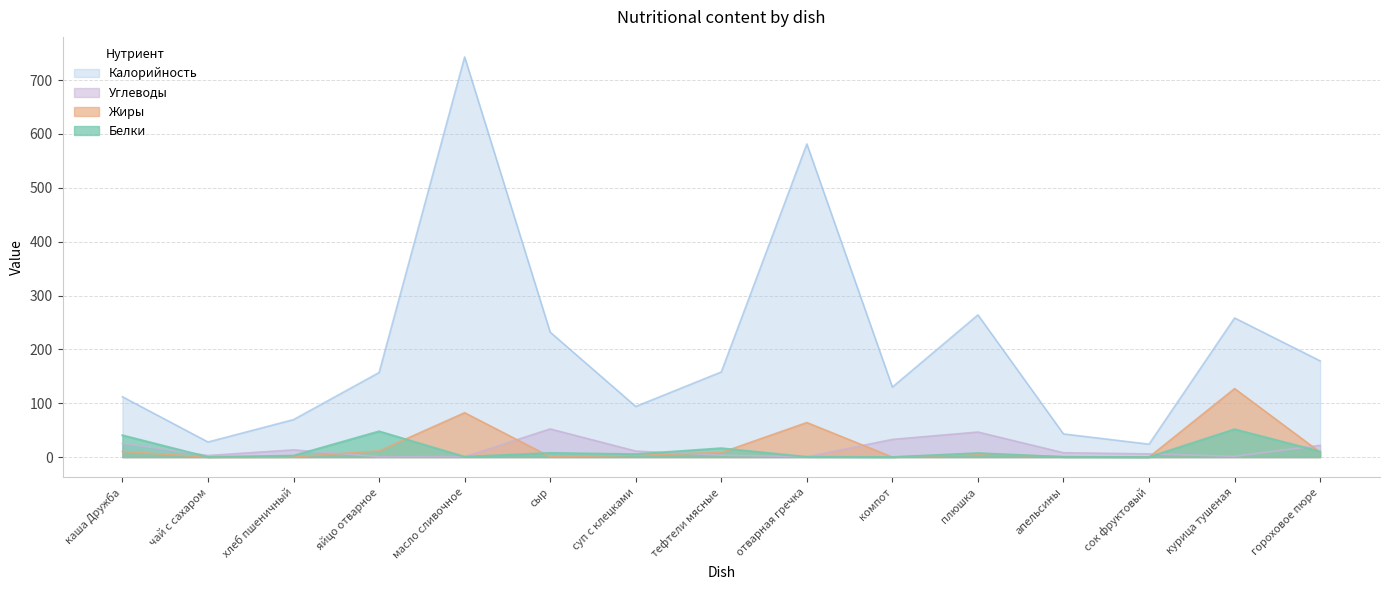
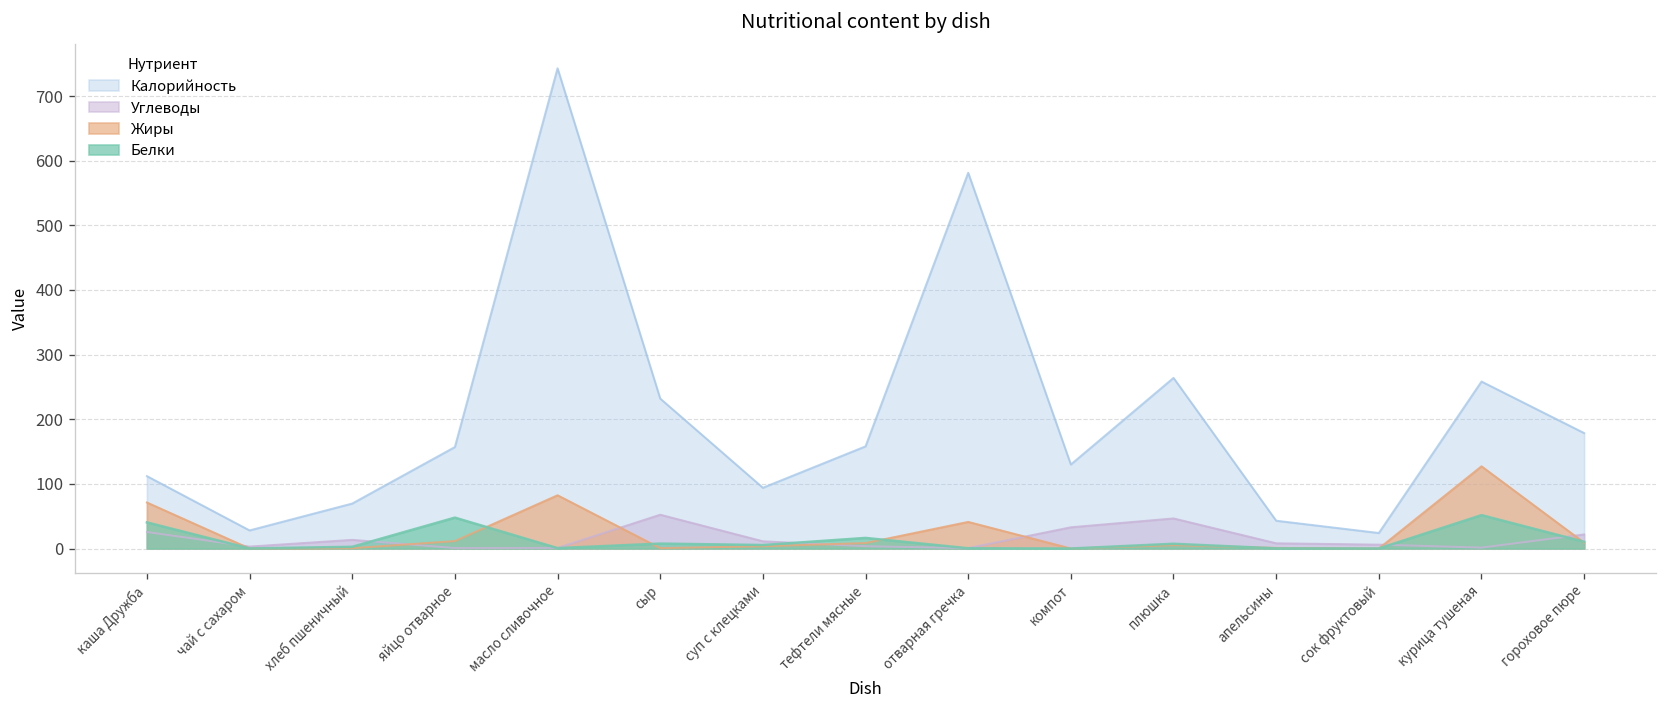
Жиры, каша Дружба: 10 -> 70
Жиры, отварная гречка: 60 -> 40
